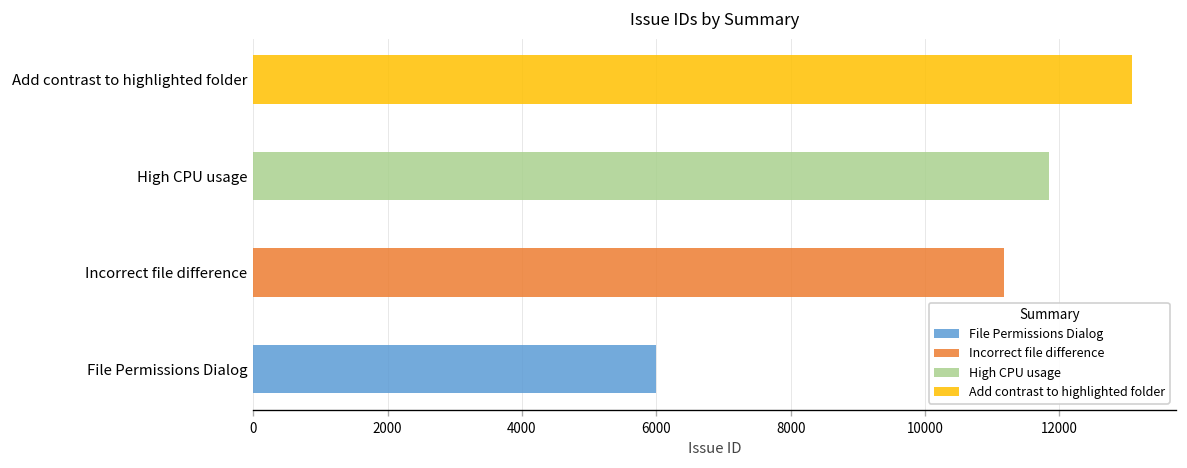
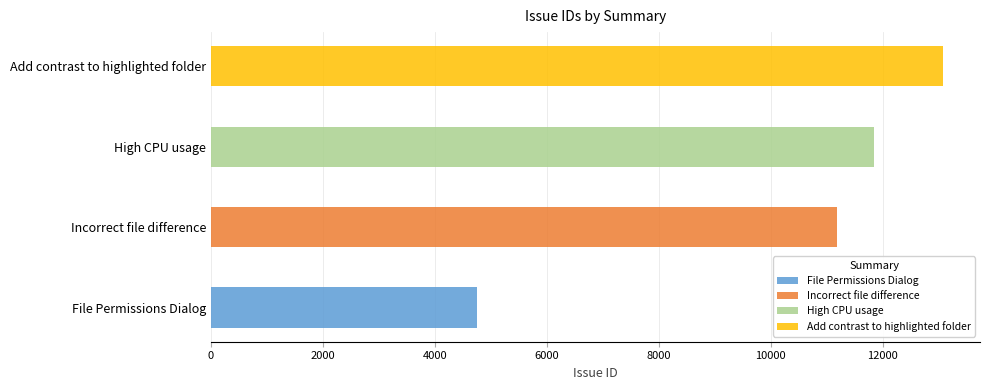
File Permissions Dialog: 6000 -> 4800
